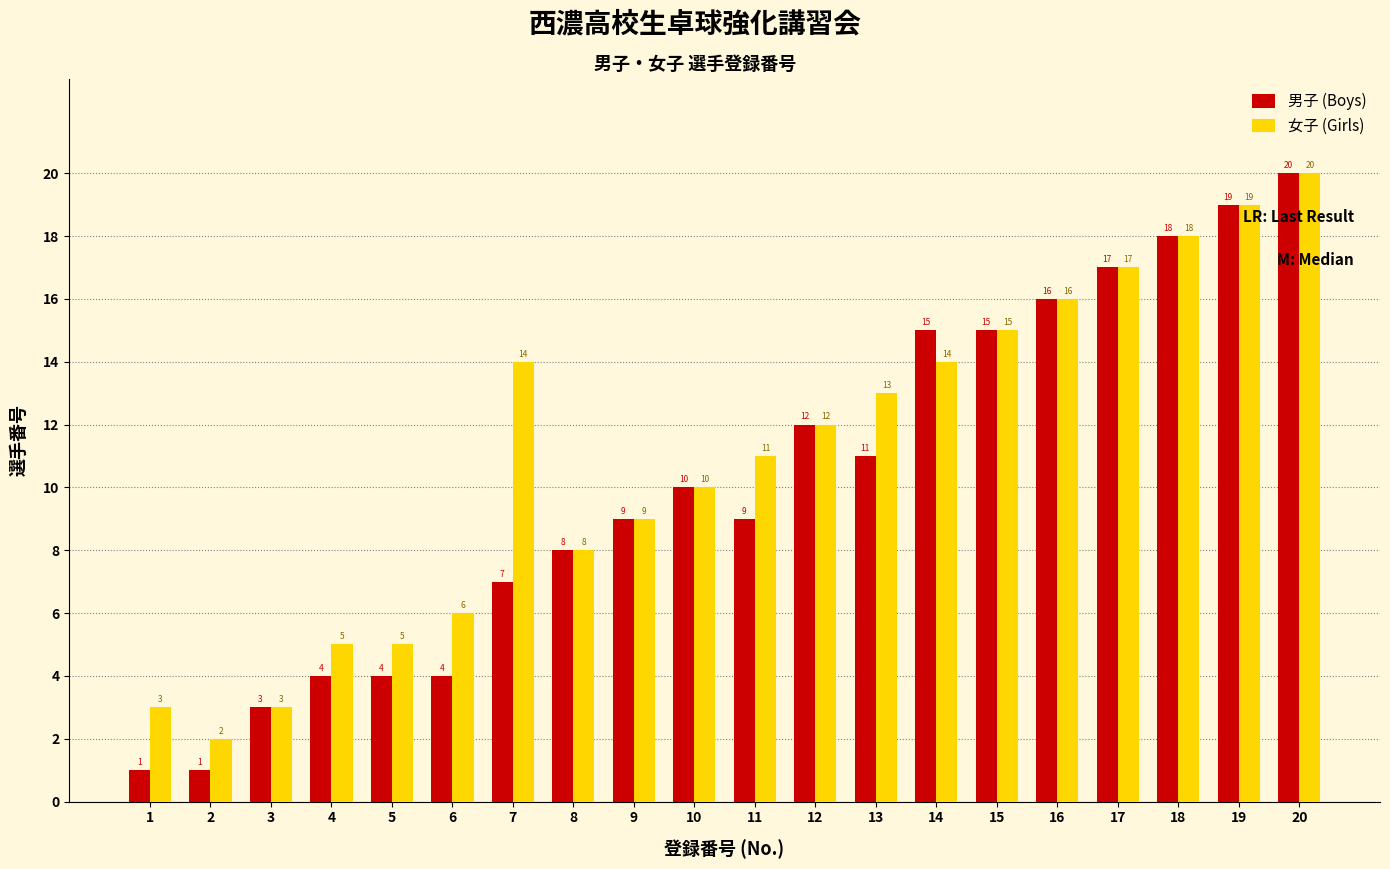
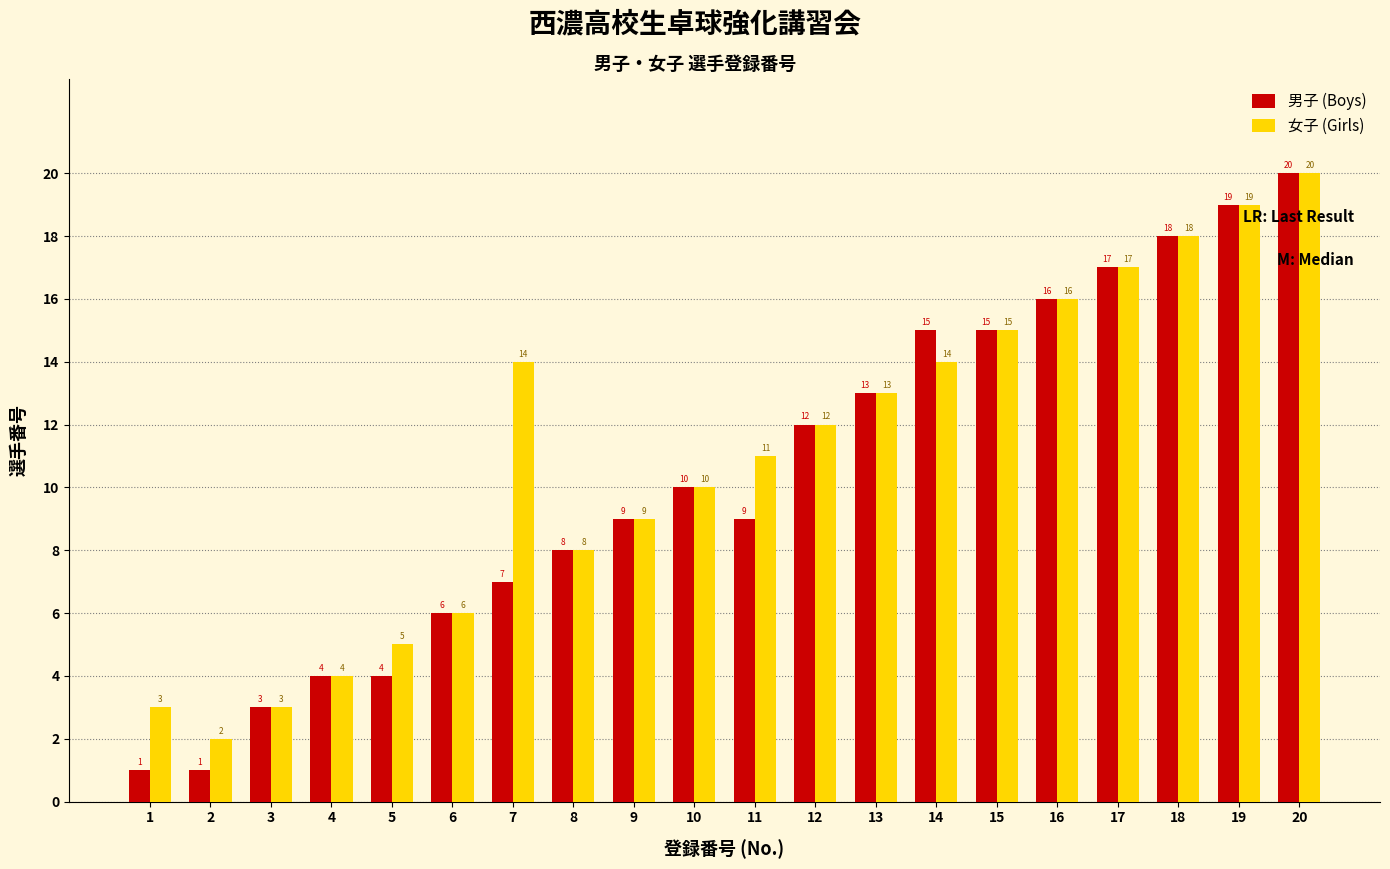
女子 (Girls), 4: 5 -> 4
男子 (Boys), 6: 4 -> 6
男子 (Boys), 13: 11 -> 13
